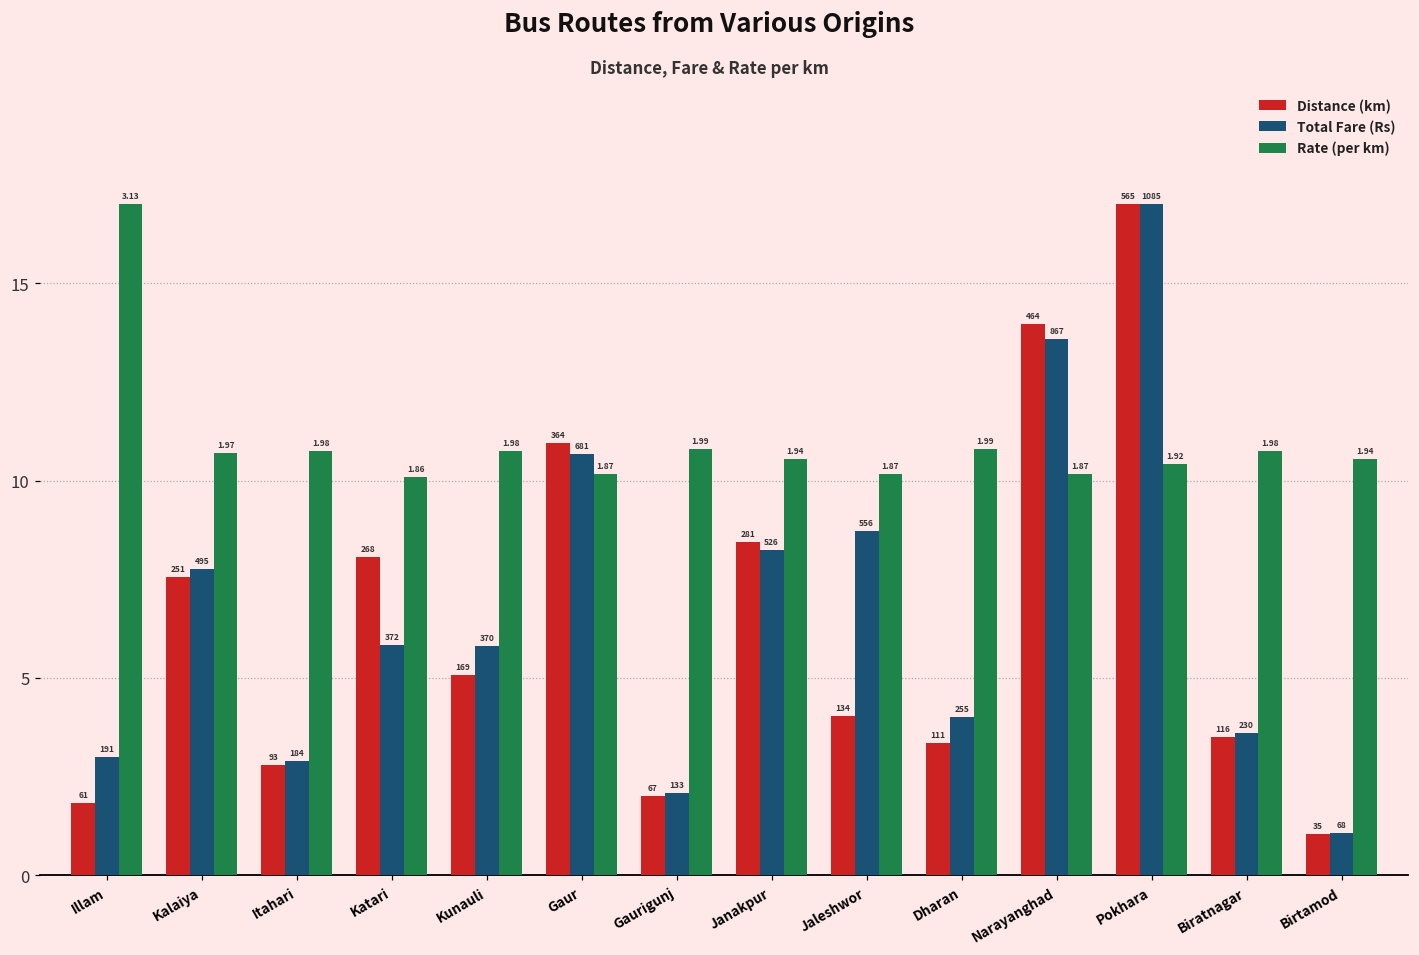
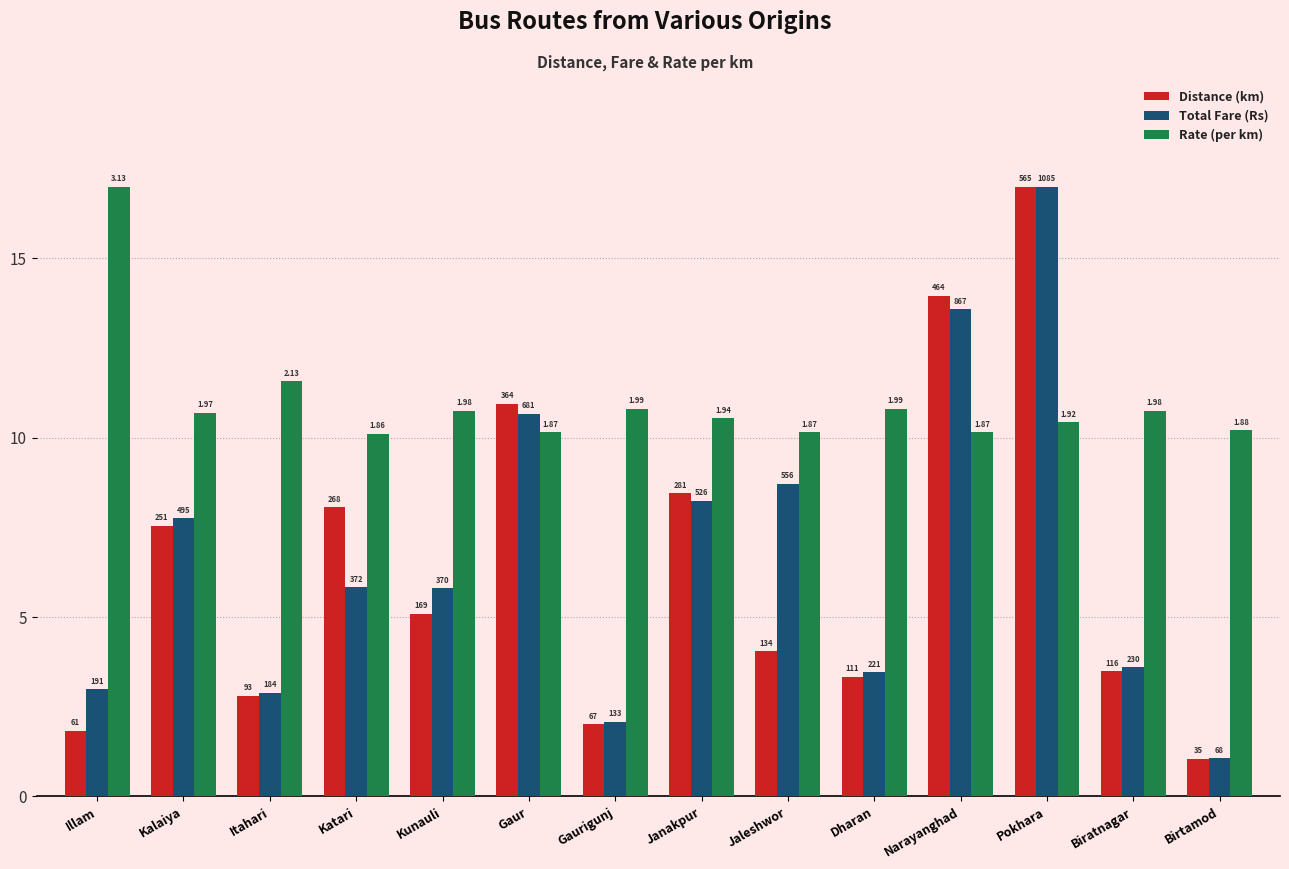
Rate (per km), Itahari: 1.98 -> 2.13
Total Fare (Rs), Dharan: 255 -> 221
Rate (per km), Birtamod: 1.94 -> 1.88
